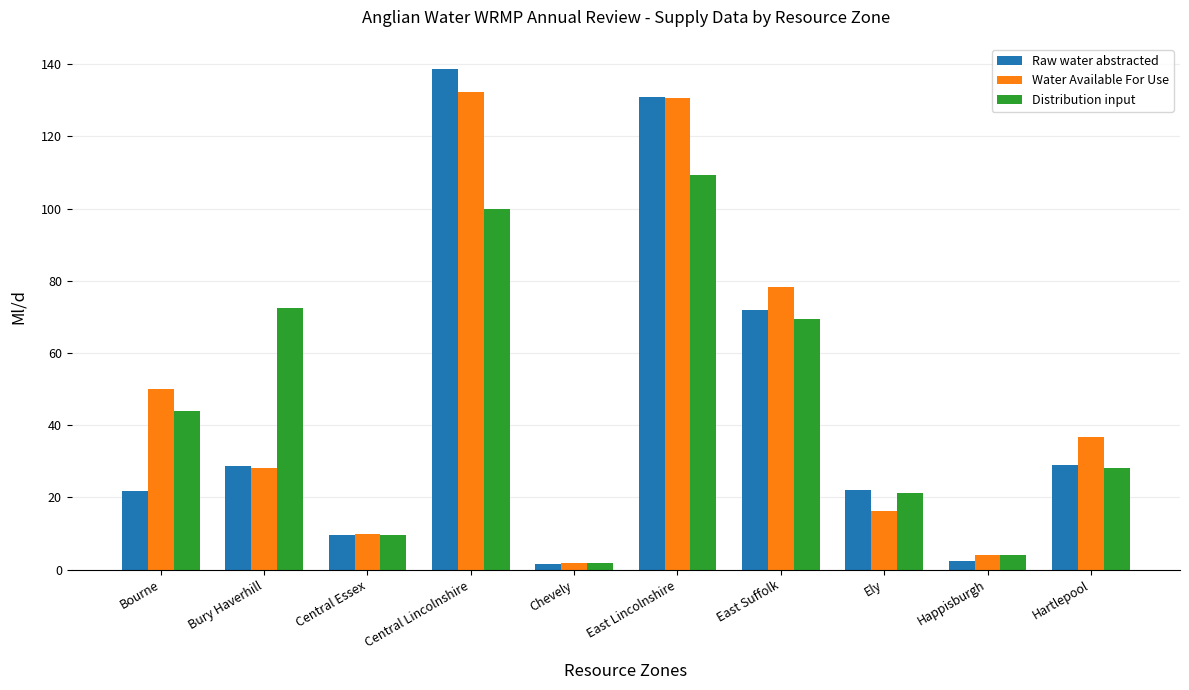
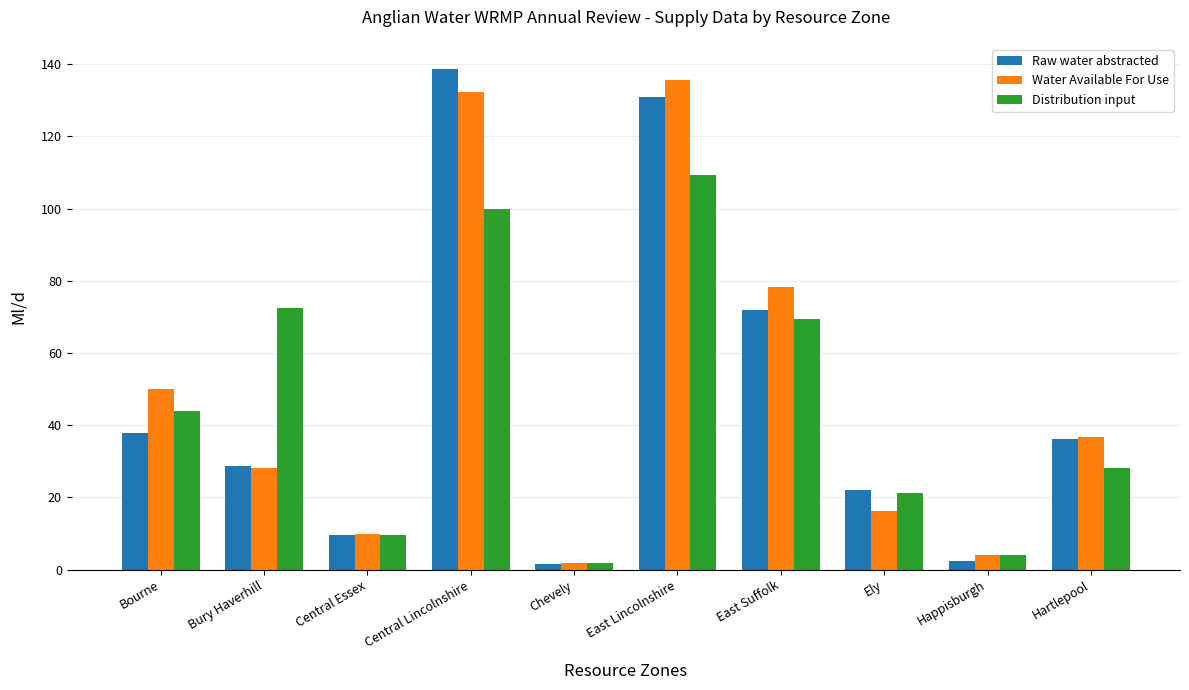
Raw water abstracted, Bourne: 22 -> 38
Water Available For Use, East Lincolnshire: 131 -> 136
Raw water abstracted, Hartlepool: 29 -> 36
